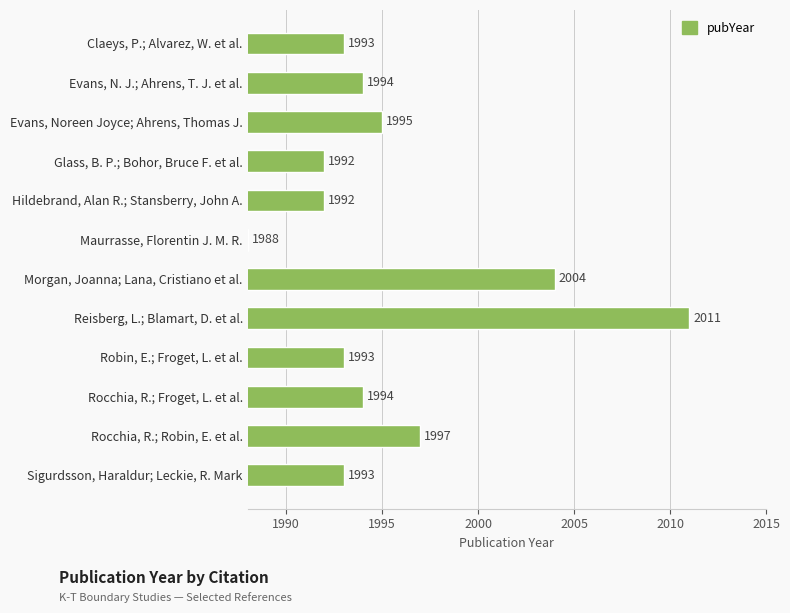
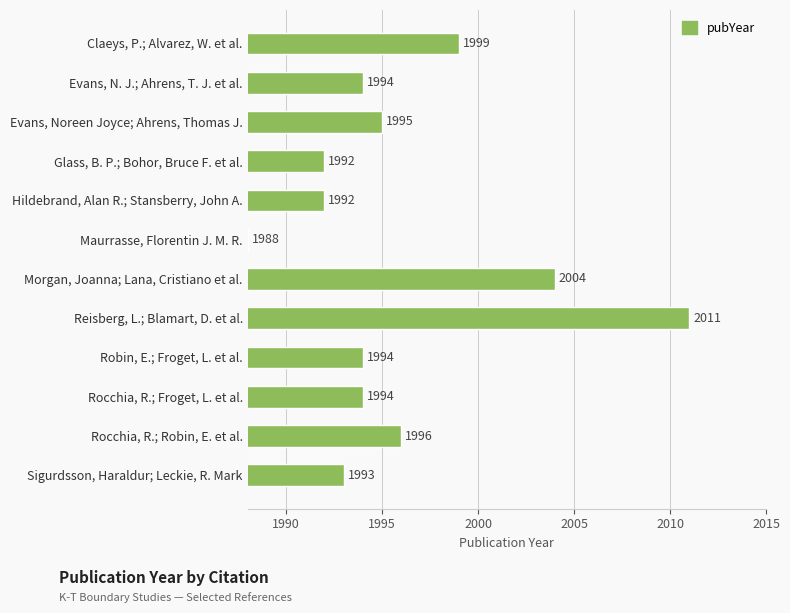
Claeys, P.; Alvarez, W. et al.: 1993 -> 1999
Robin, E.; Froget, L. et al.: 1993 -> 1994
Rocchia, R.; Robin, E. et al.: 1997 -> 1996
